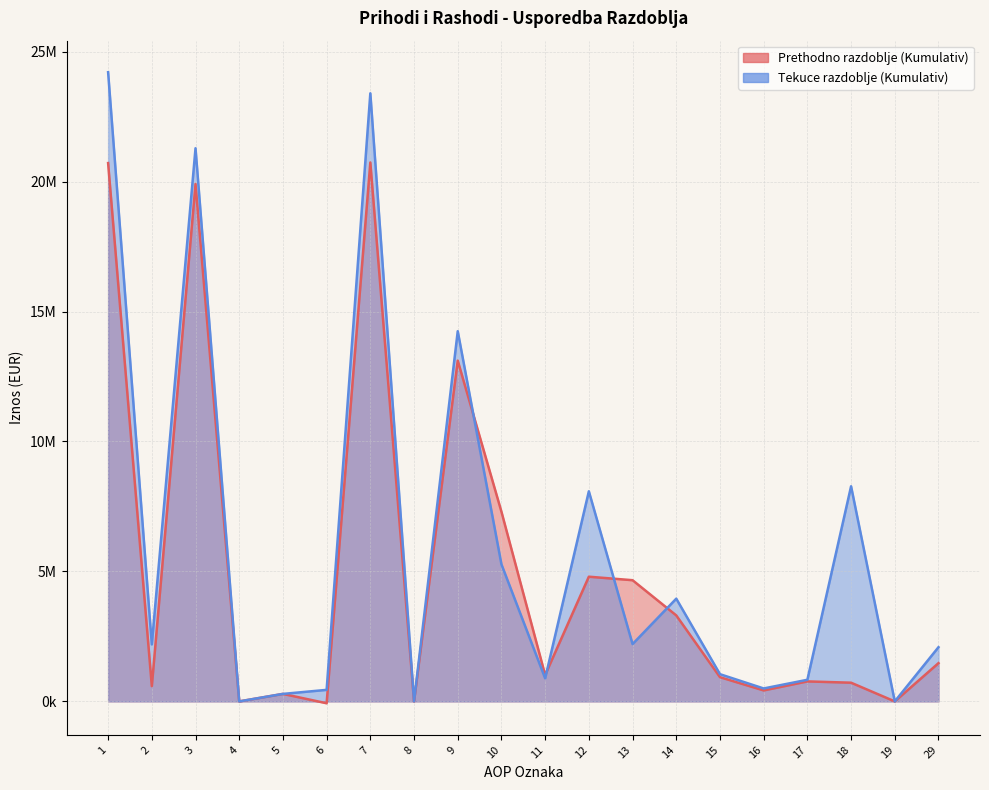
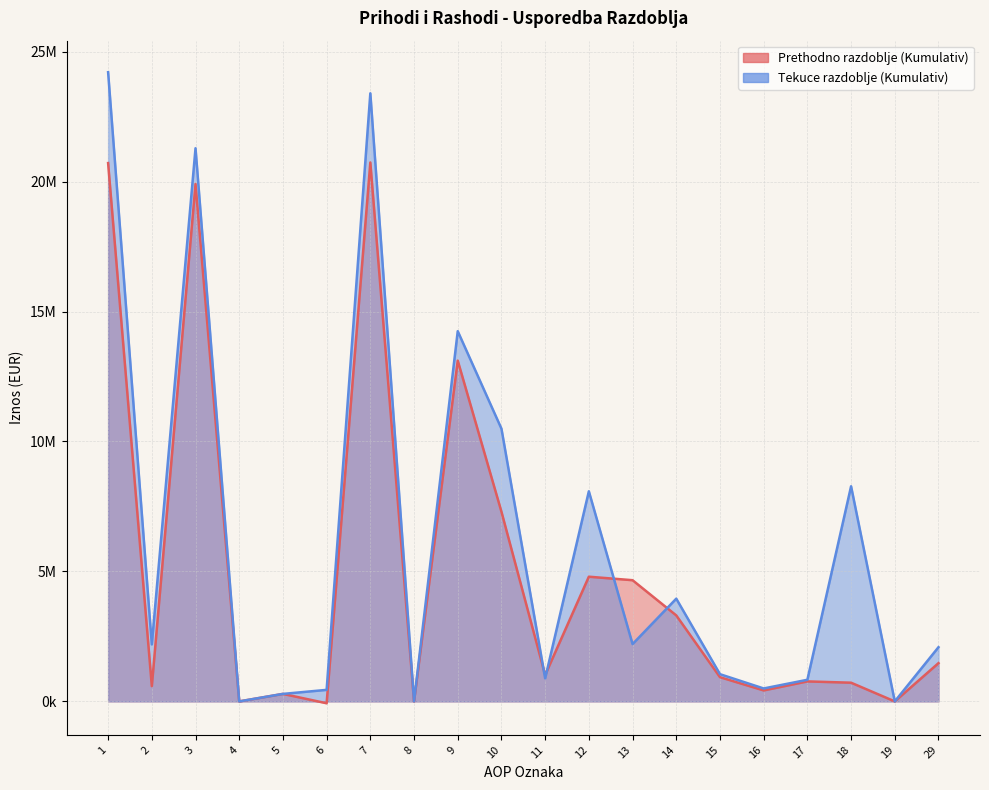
Tekuce razdoblje (Kumulativ), 10: 5300000 -> 10500000
